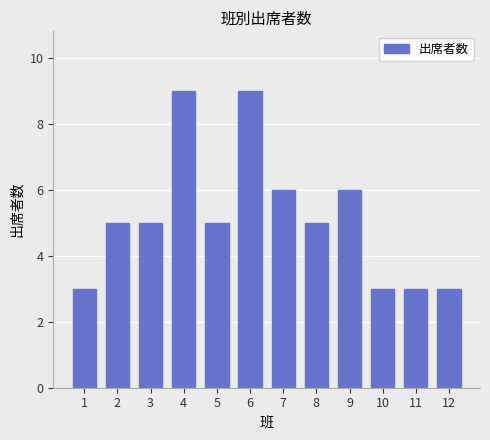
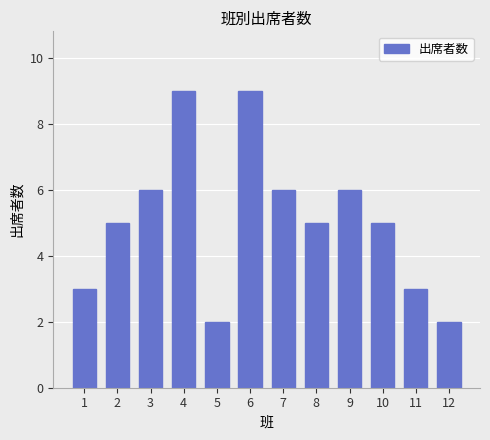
3: 5 -> 6
5: 5 -> 2
10: 3 -> 5
12: 3 -> 2
